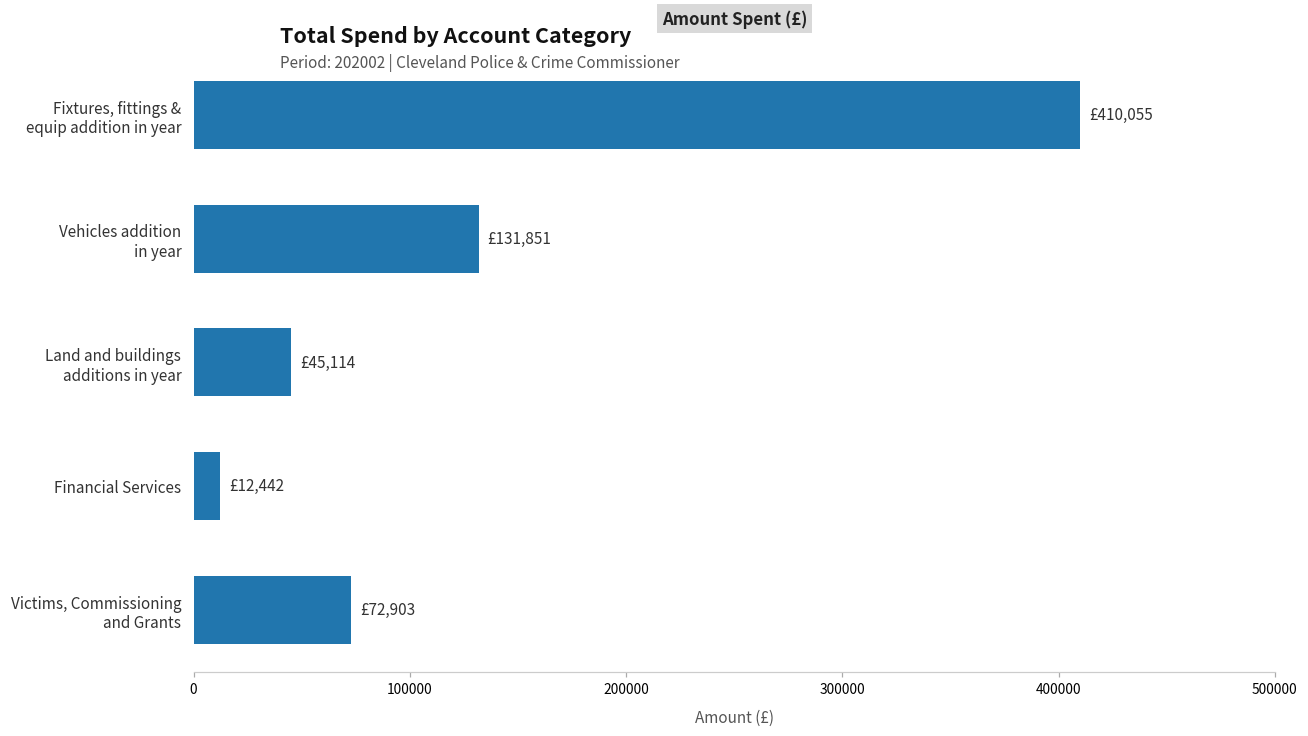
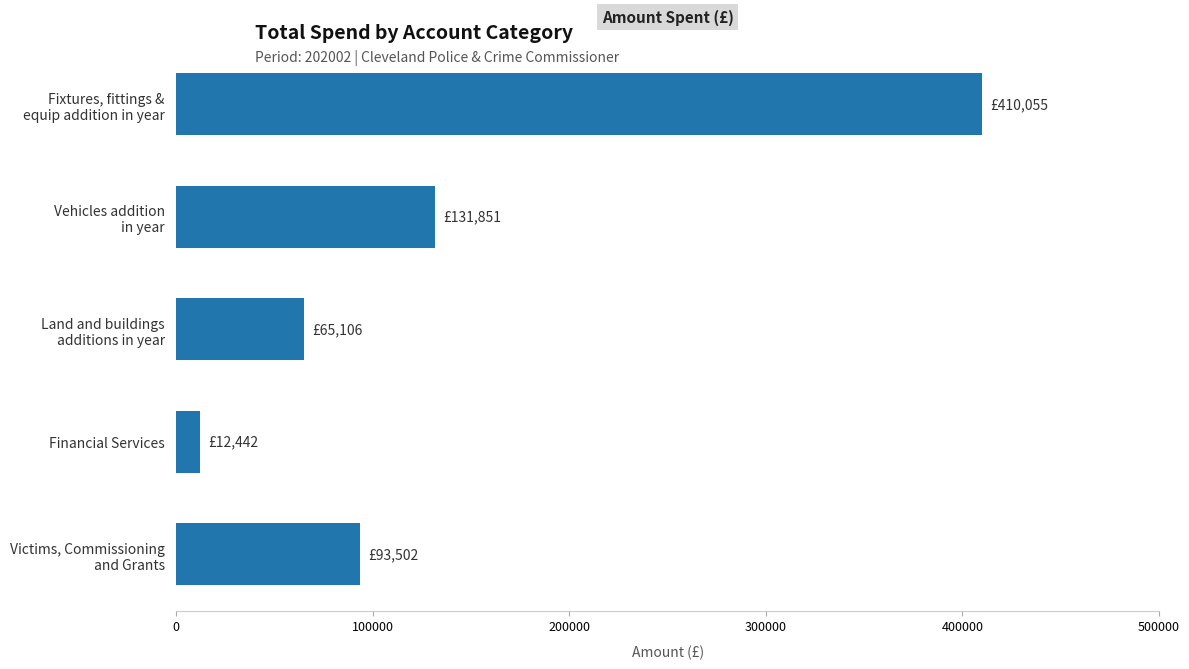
Land and buildings additions in year: £45,114 -> £65,106
Victims, Commissioning and Grants: £72,903 -> £93,502
